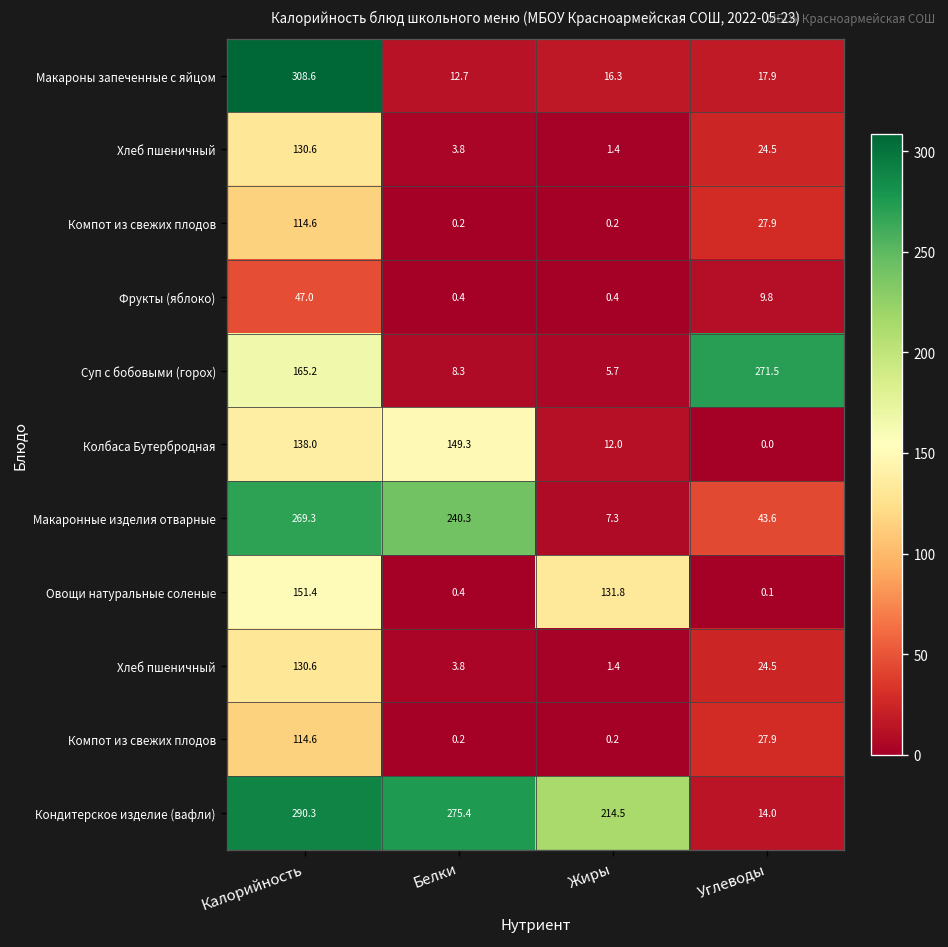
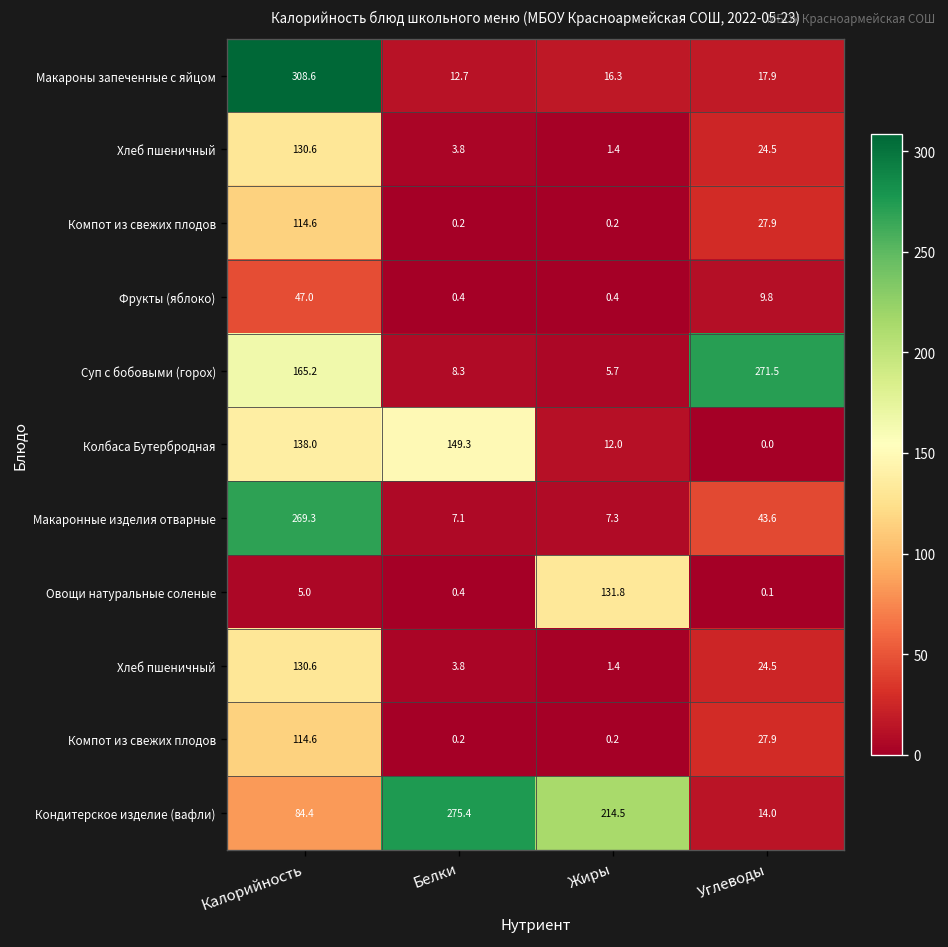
Макаронные изделия отварные, Белки: 240.3 -> 7.1
Овощи натуральные соленые, Калорийность: 151.4 -> 5.0
Кондитерское изделие (вафли), Калорийность: 290.3 -> 84.4
